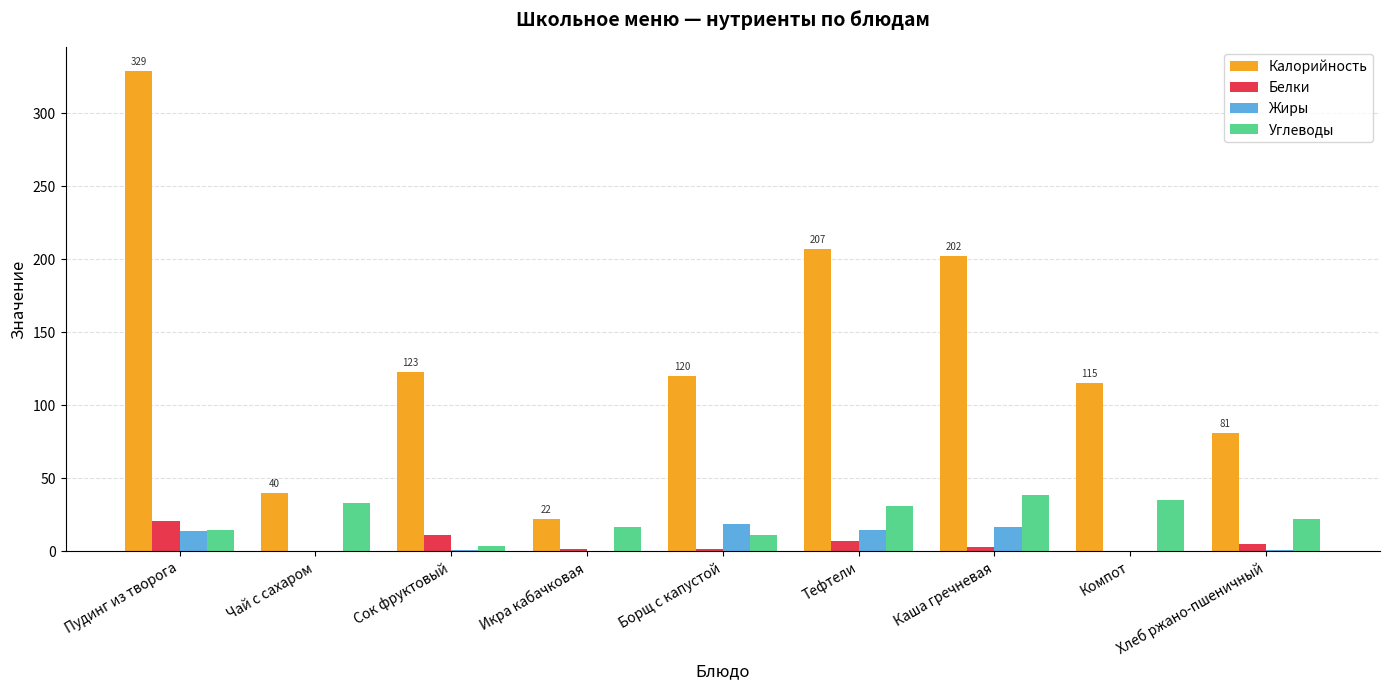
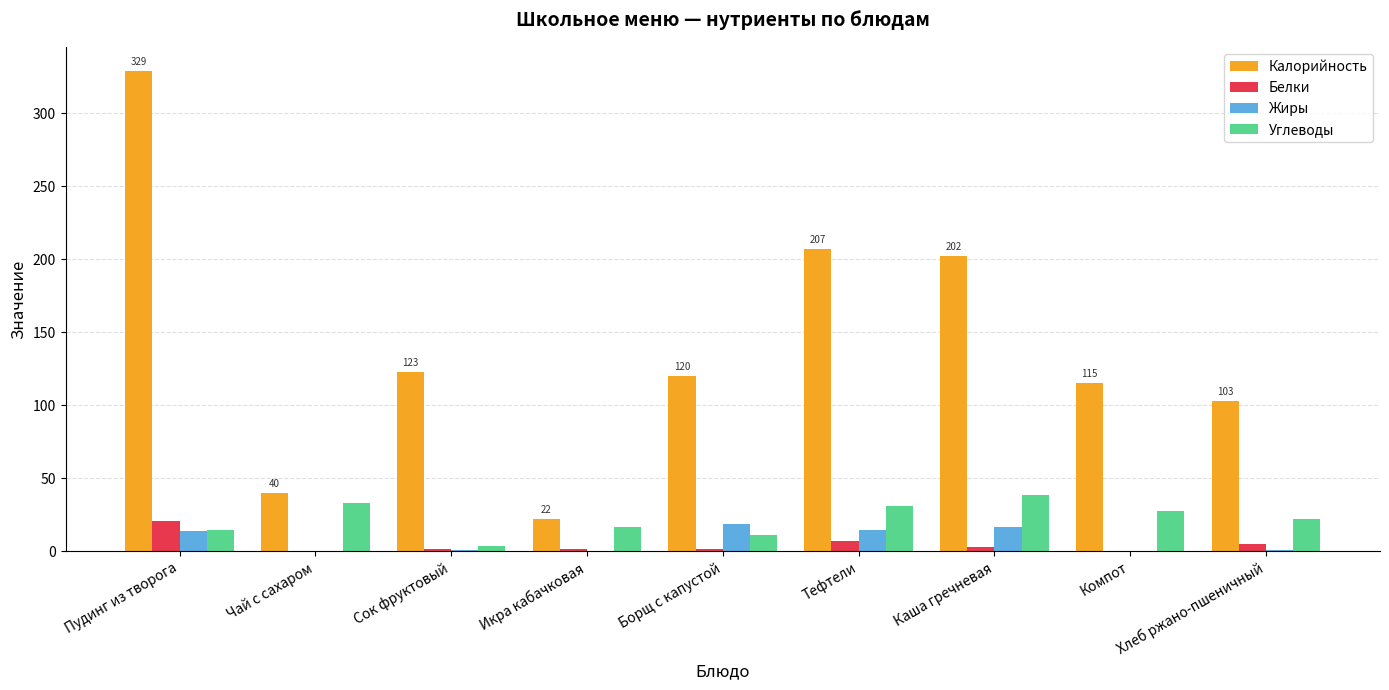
Белки, Сок фруктовый: 11 -> 2
Углеводы, Компот: 35 -> 28
Калорийность, Хлеб ржано-пшеничный: 81 -> 103
